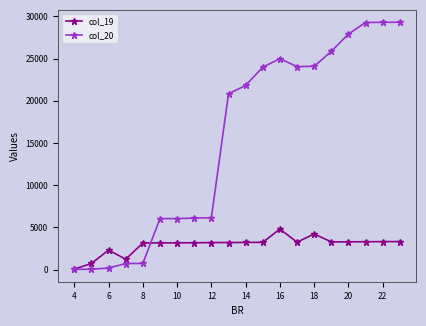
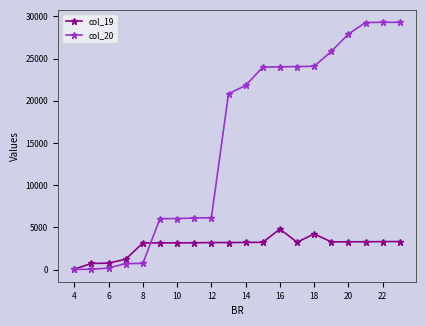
col_19, 6: 2000 -> 1000
col_20, 16: 25000 -> 24000
